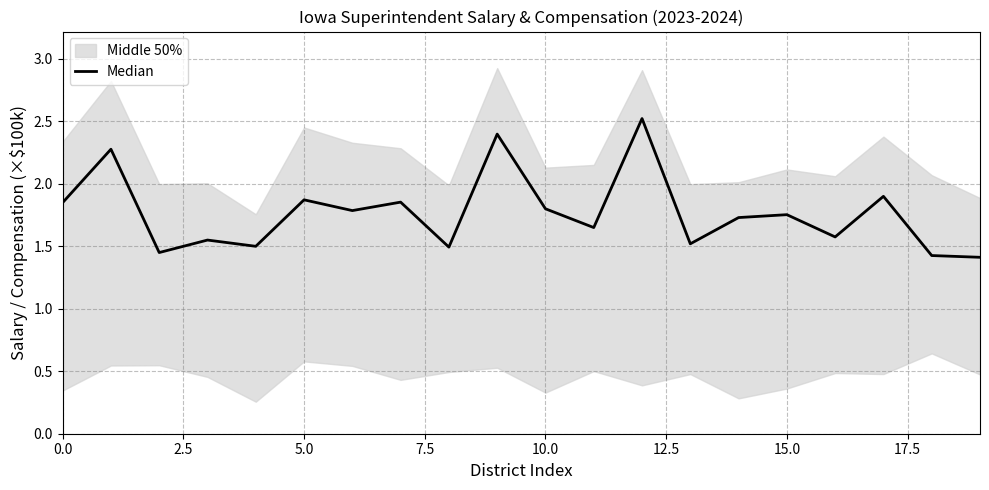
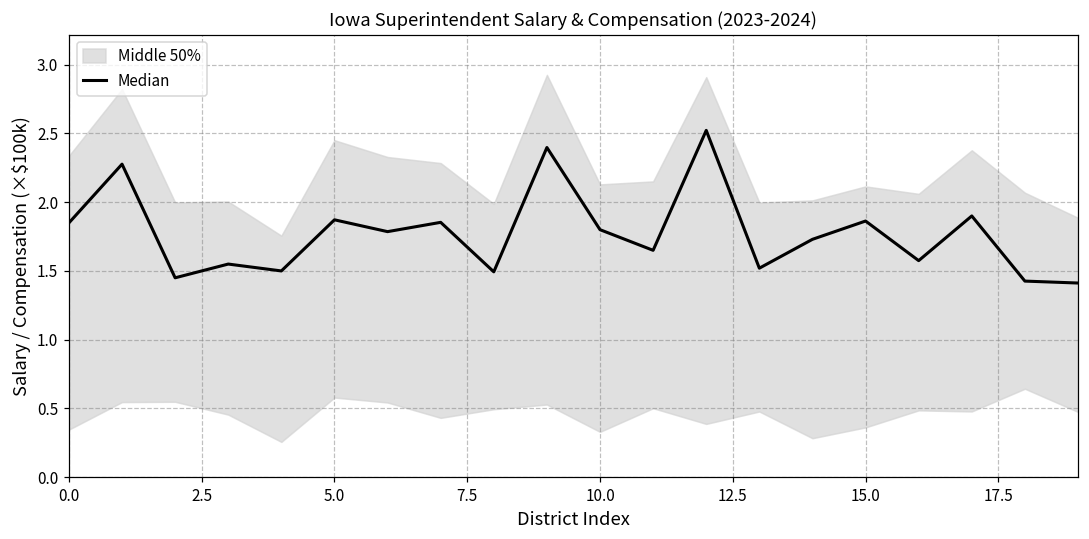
Median, 15.0: 1.75 -> 1.86
